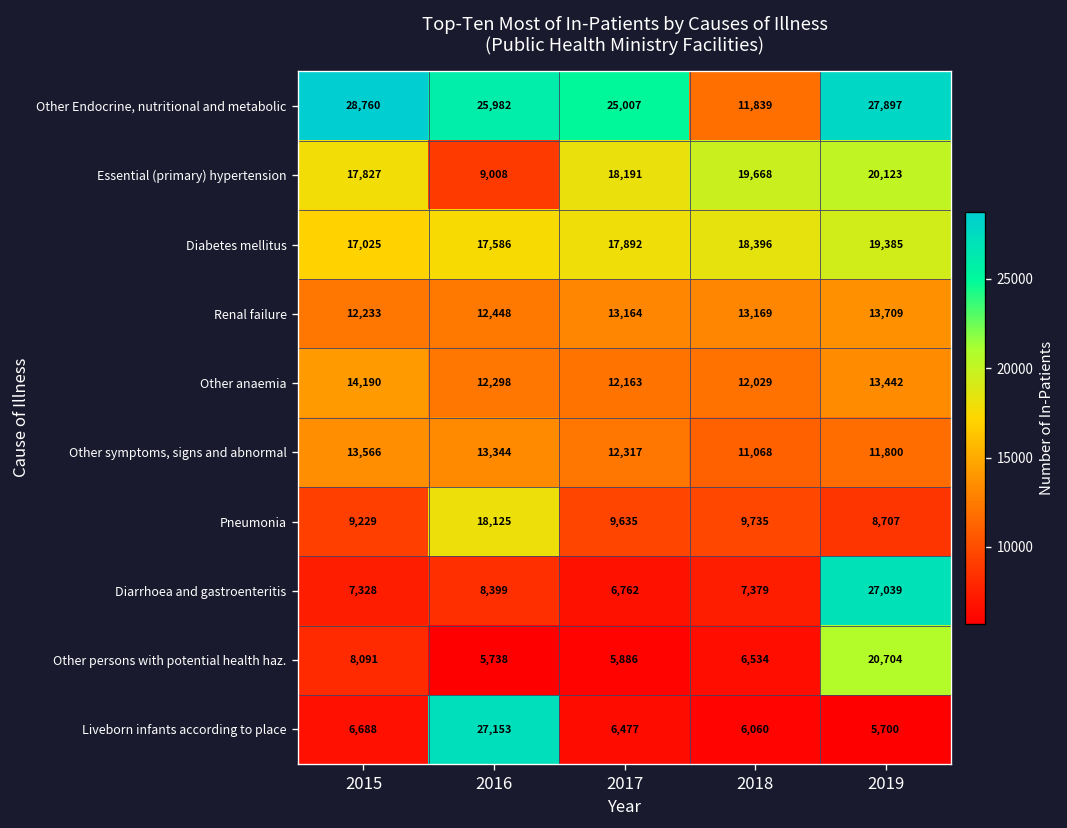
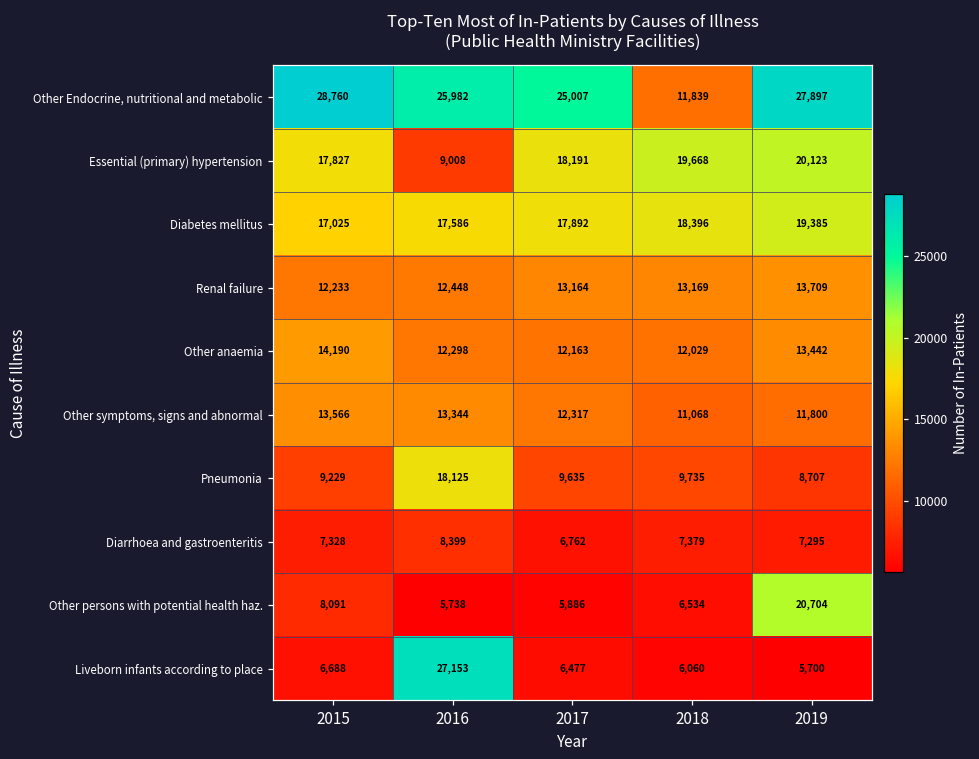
Diarrhoea and gastroenteritis, 2019: 27,039 -> 7,295
